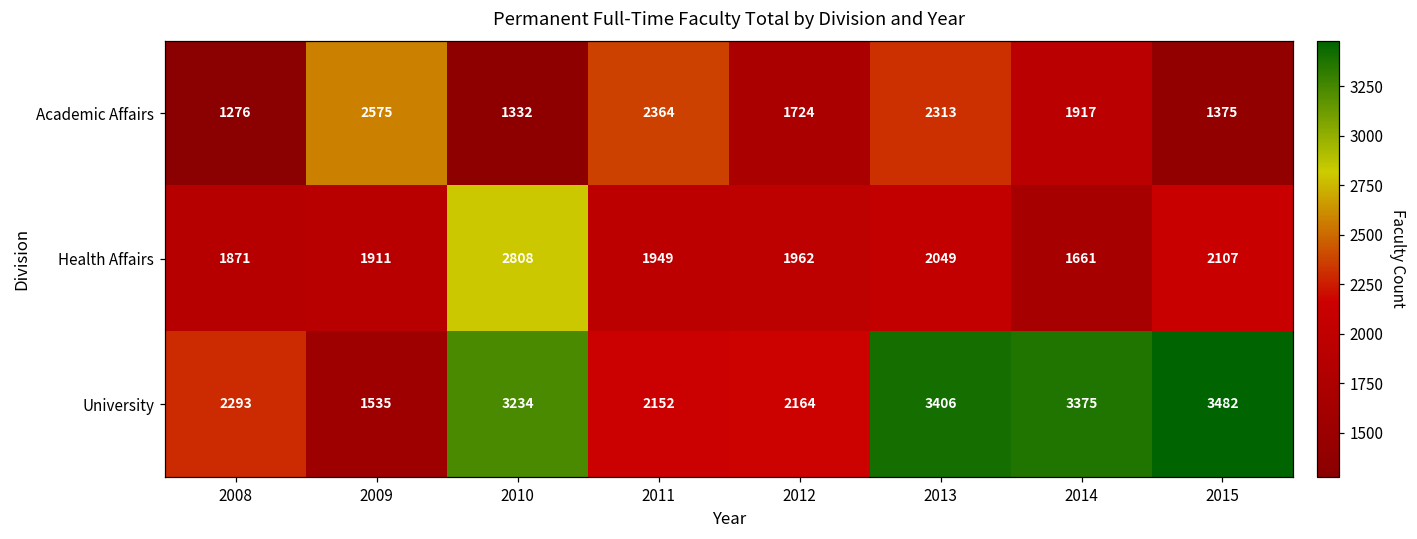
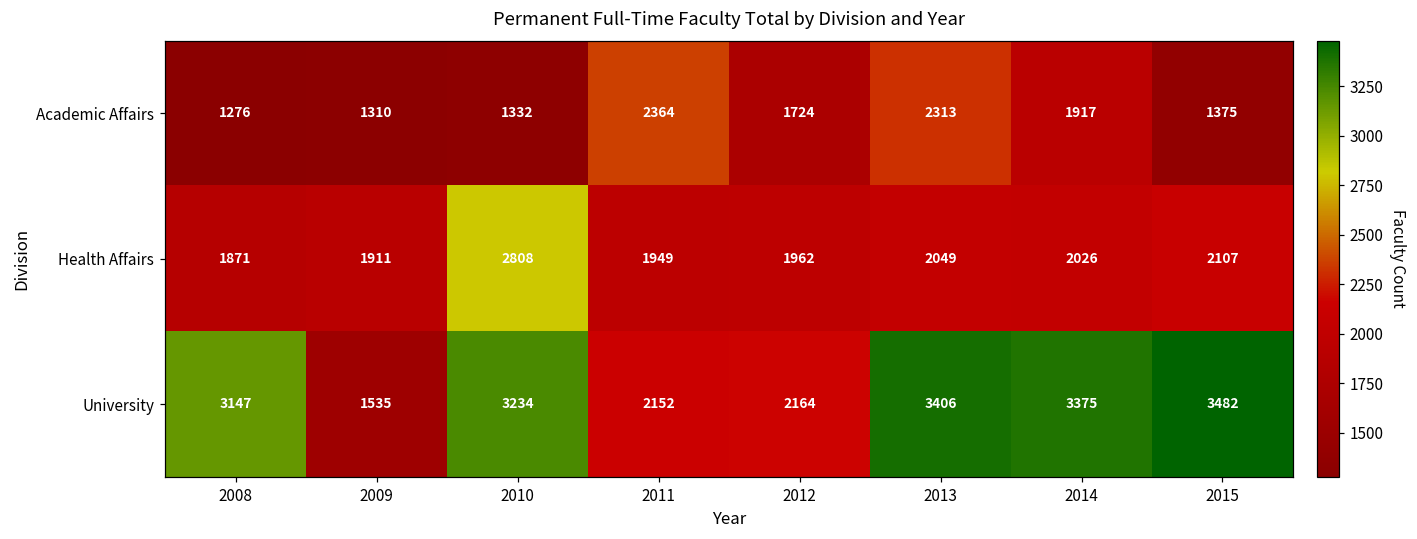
Academic Affairs, 2009: 2575 -> 1310
Health Affairs, 2014: 1661 -> 2026
University, 2008: 2293 -> 3147
